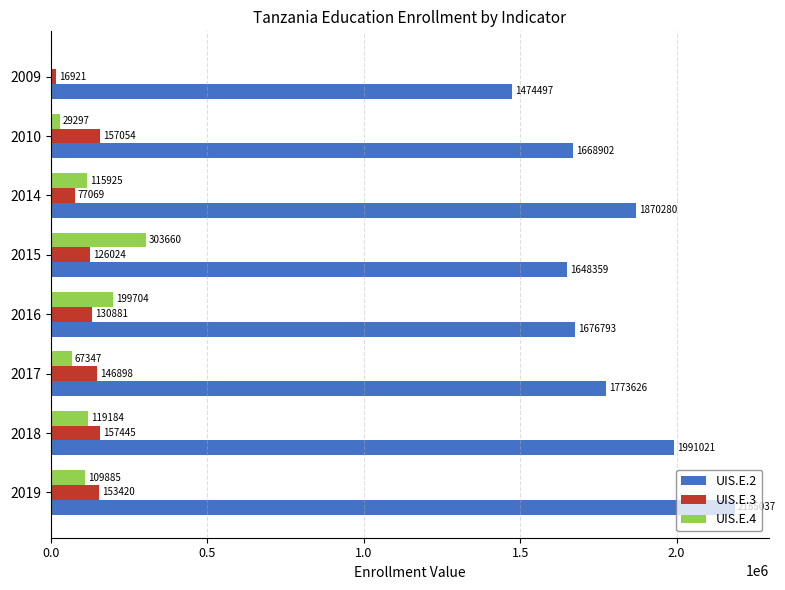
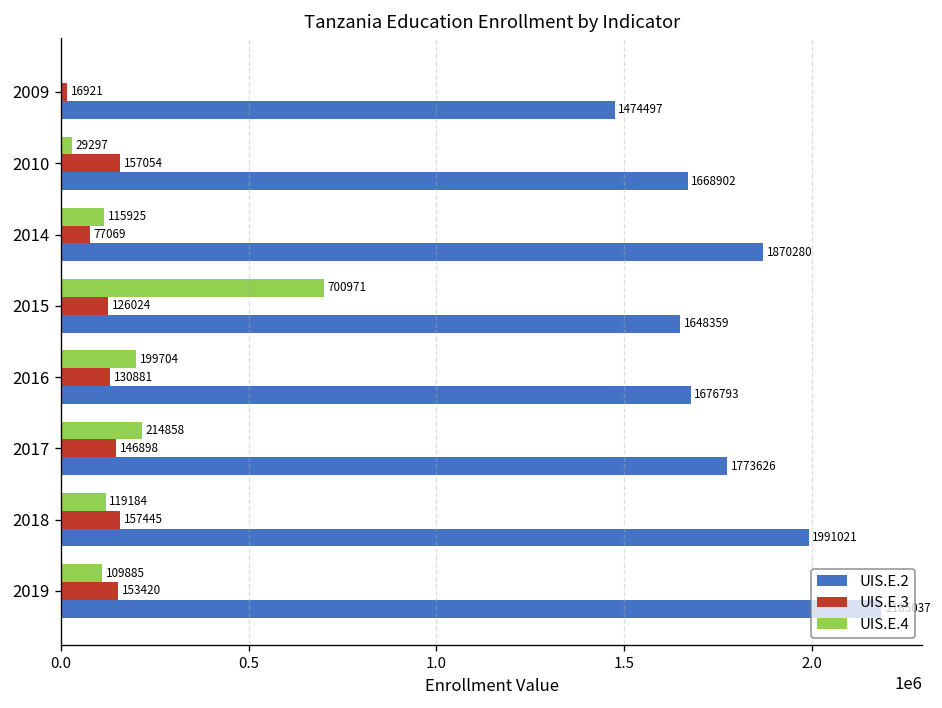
UIS.E.4, 2015: 303660 -> 700971
UIS.E.4, 2017: 67347 -> 214858
